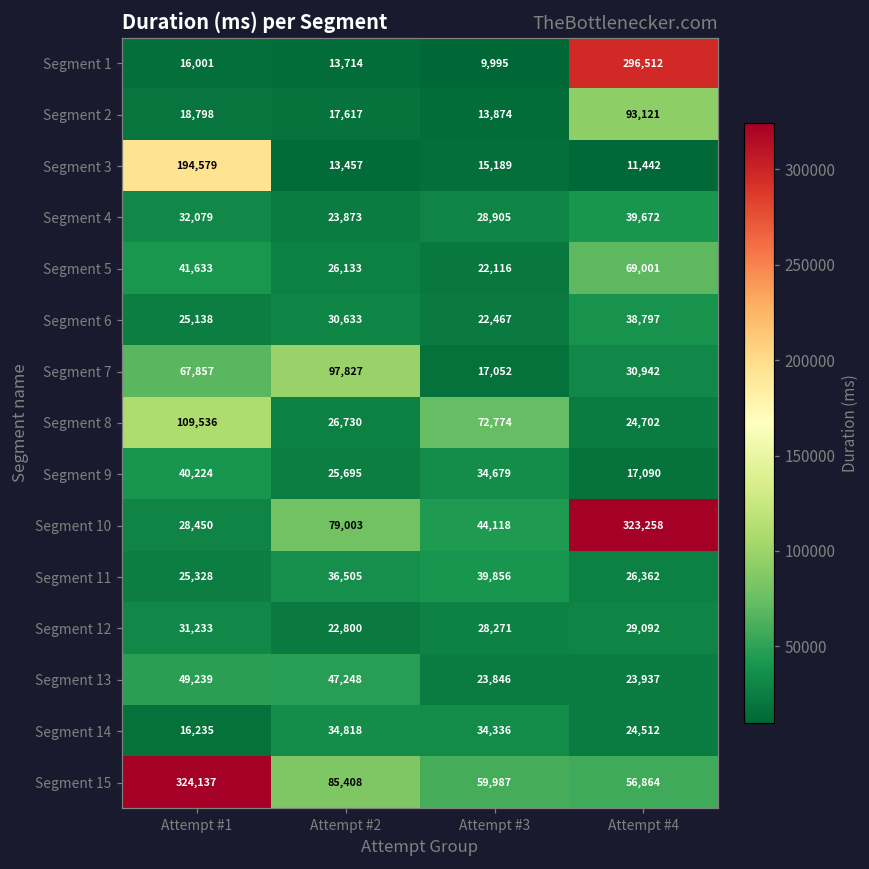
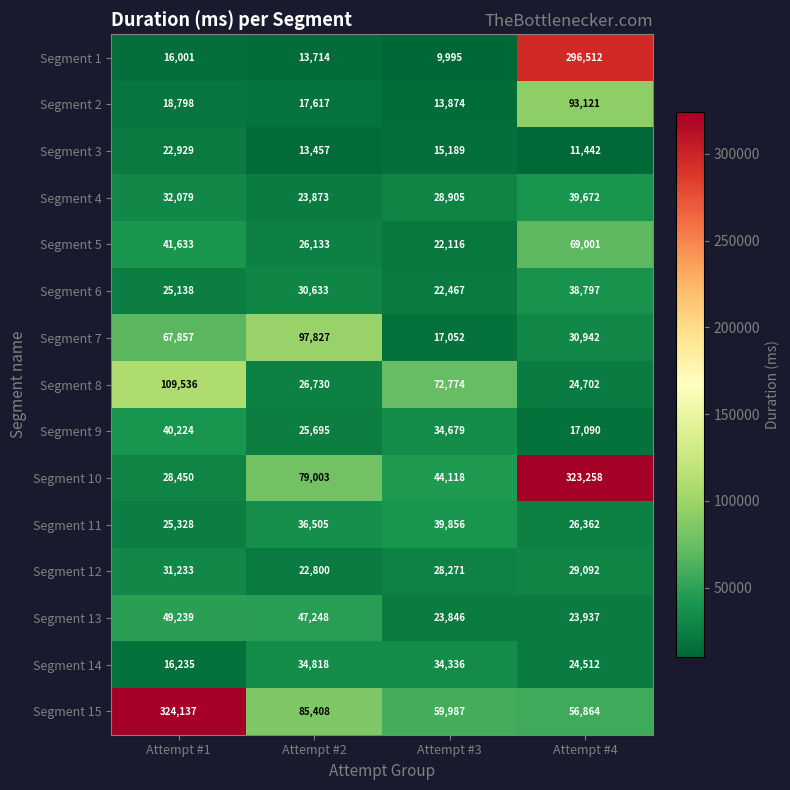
Segment 3, Attempt #1: 194,579 -> 22,929
